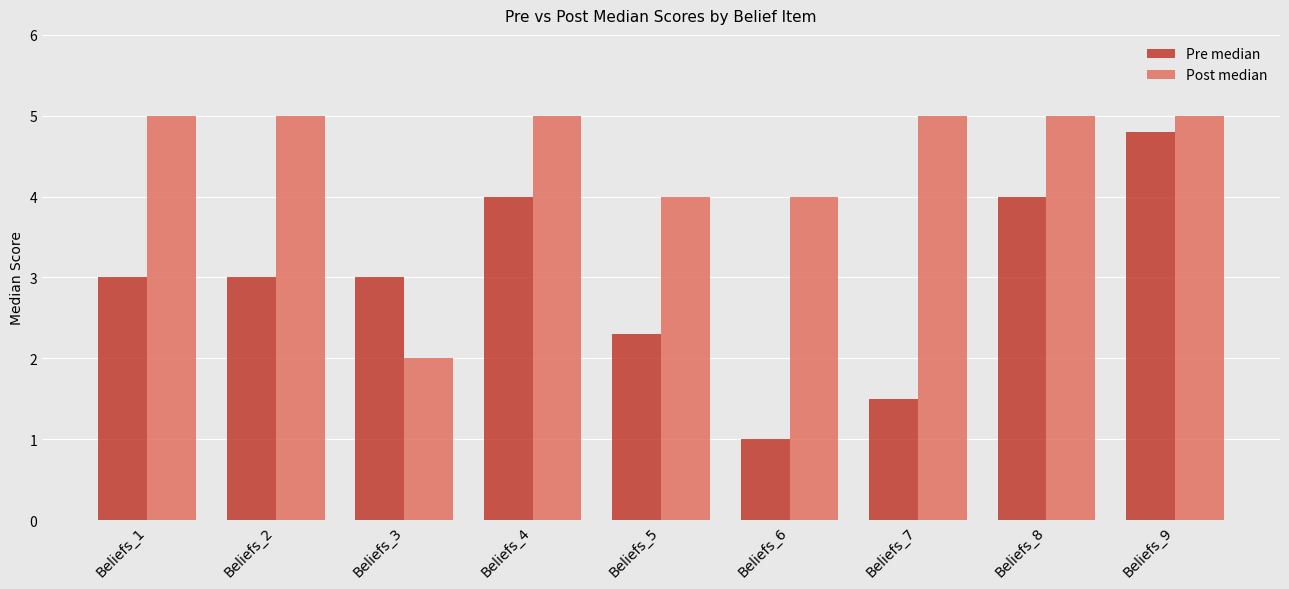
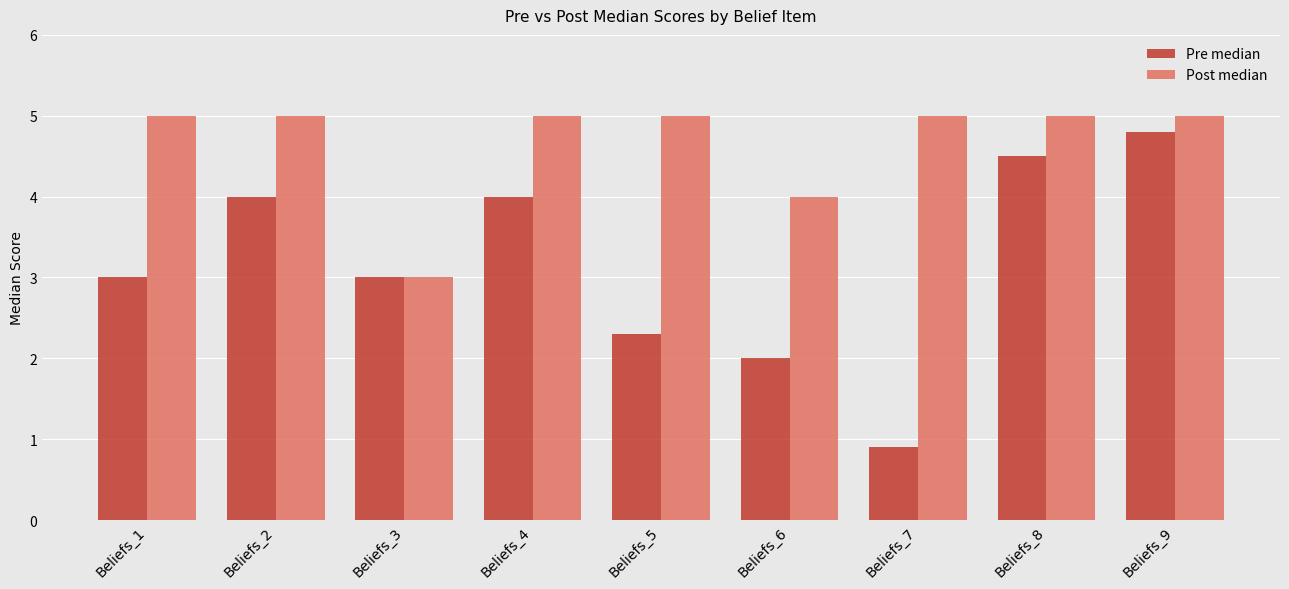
Pre median, Beliefs_2: 3 -> 4
Post median, Beliefs_3: 2 -> 3
Post median, Beliefs_5: 4 -> 5
Pre median, Beliefs_6: 1 -> 2
Pre median, Beliefs_7: 1.5 -> 0.9
Pre median, Beliefs_8: 4.0 -> 4.5
